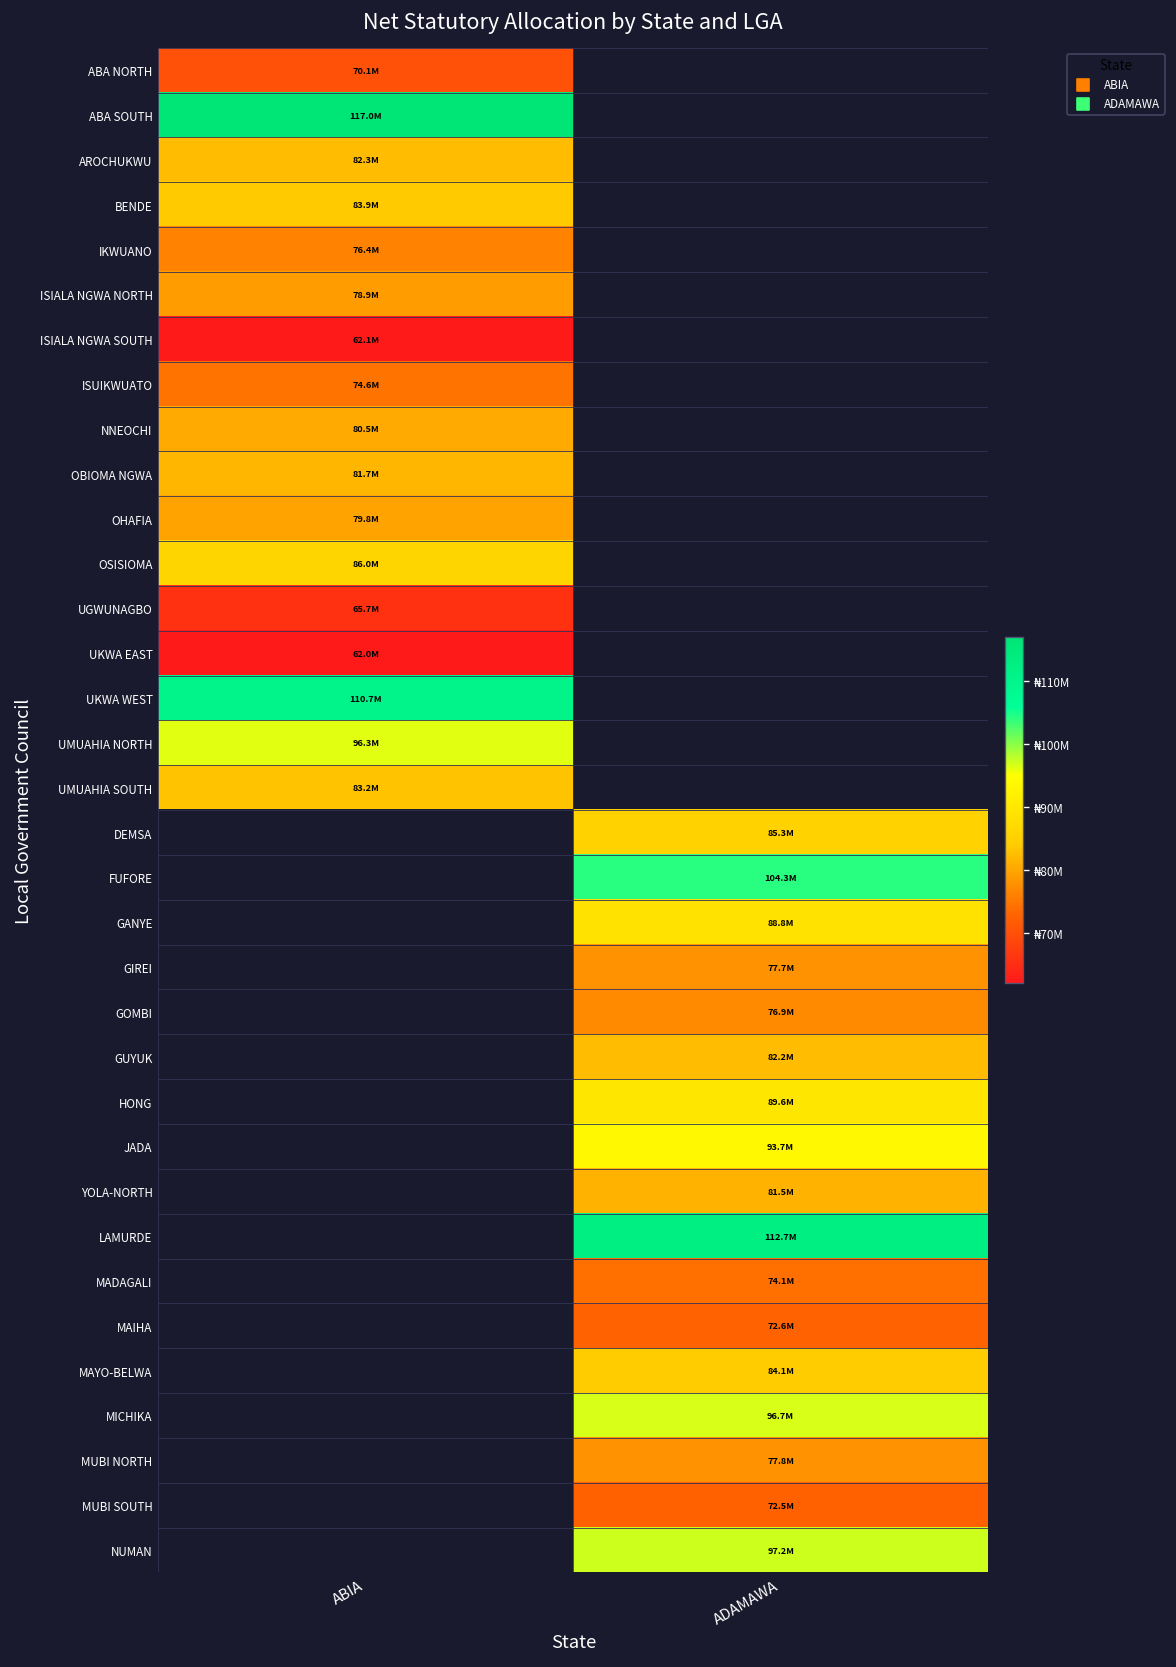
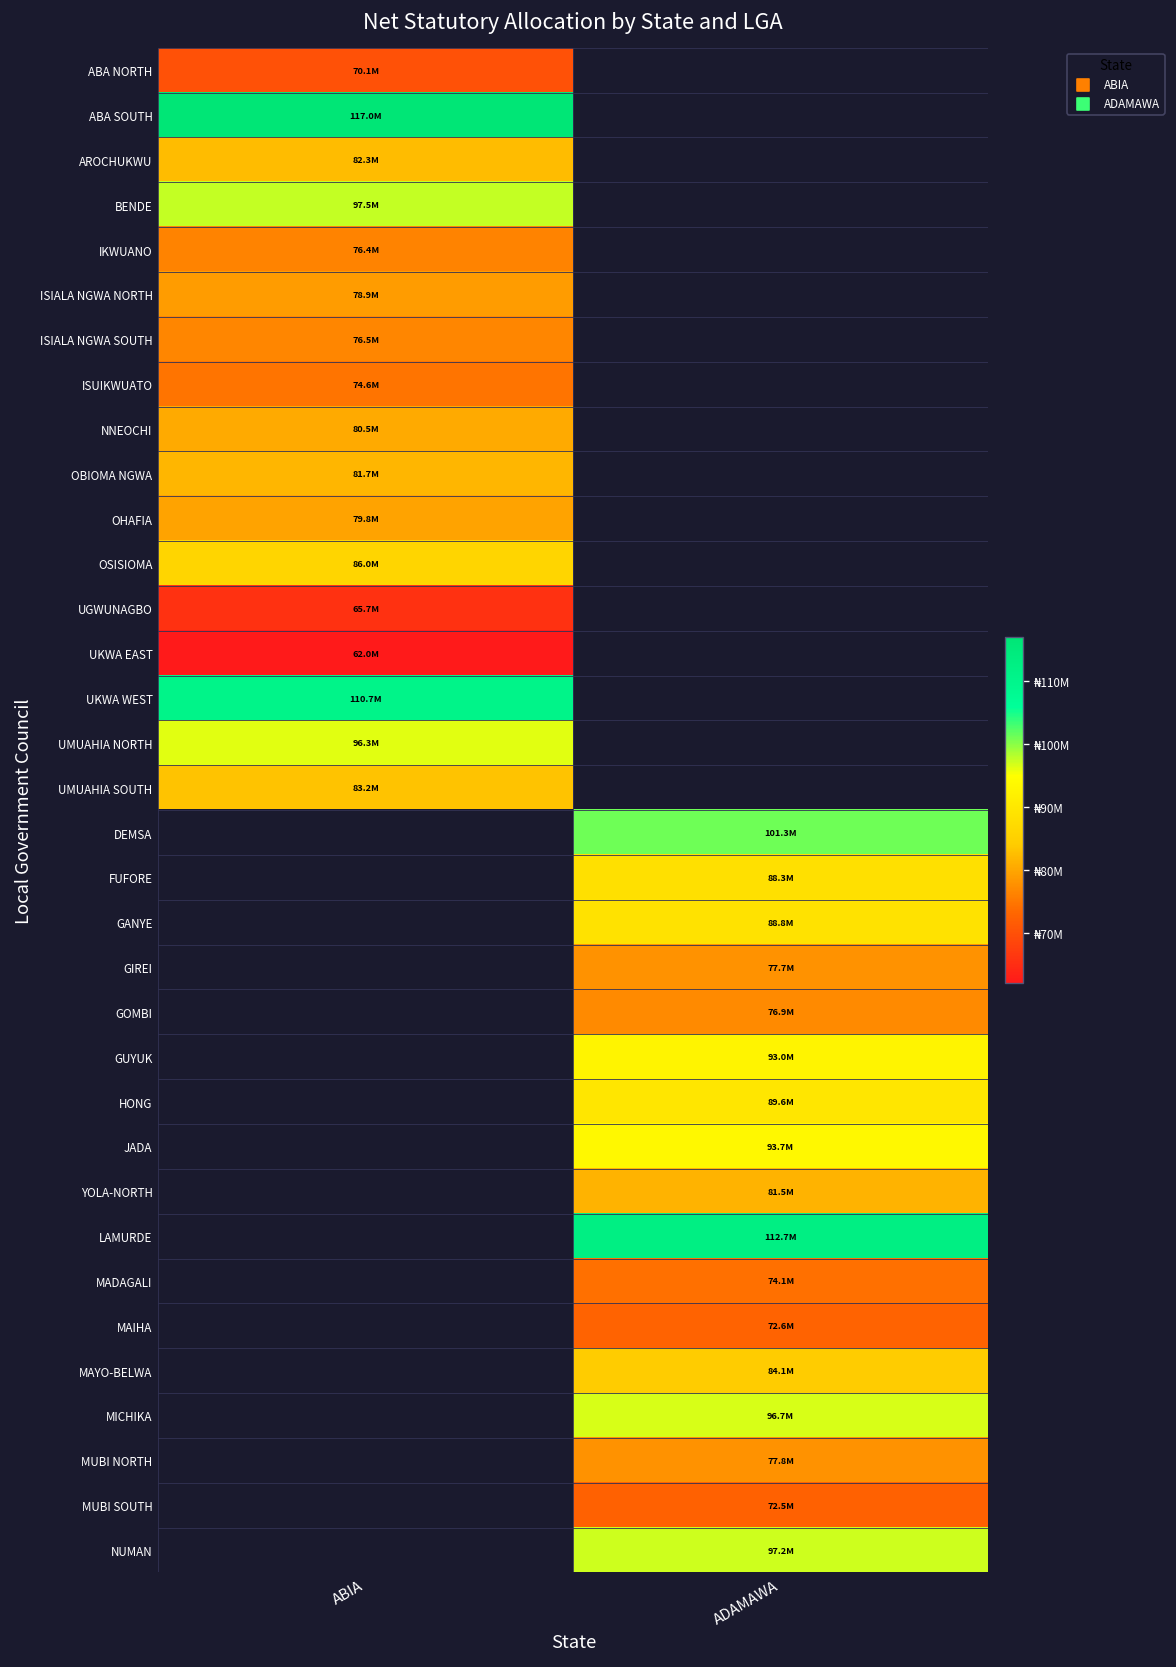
BENDE, ABIA: 83.9M -> 97.5M
ISIALA NGWA SOUTH, ABIA: 62.1M -> 76.5M
DEMSA, ADAMAWA: 85.3M -> 101.3M
FUFORE, ADAMAWA: 104.3M -> 88.3M
GUYUK, ADAMAWA: 82.2M -> 93.0M
